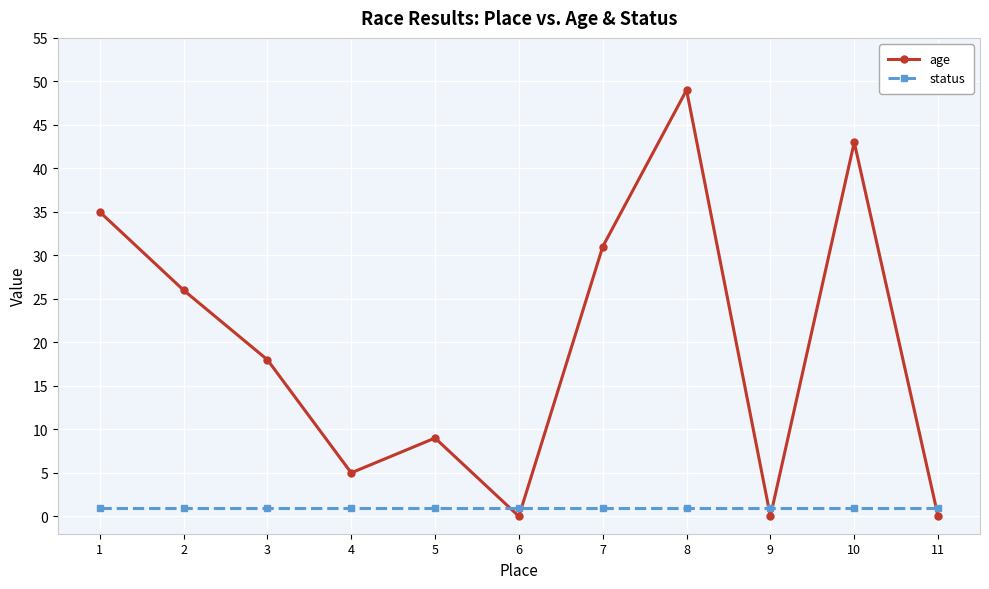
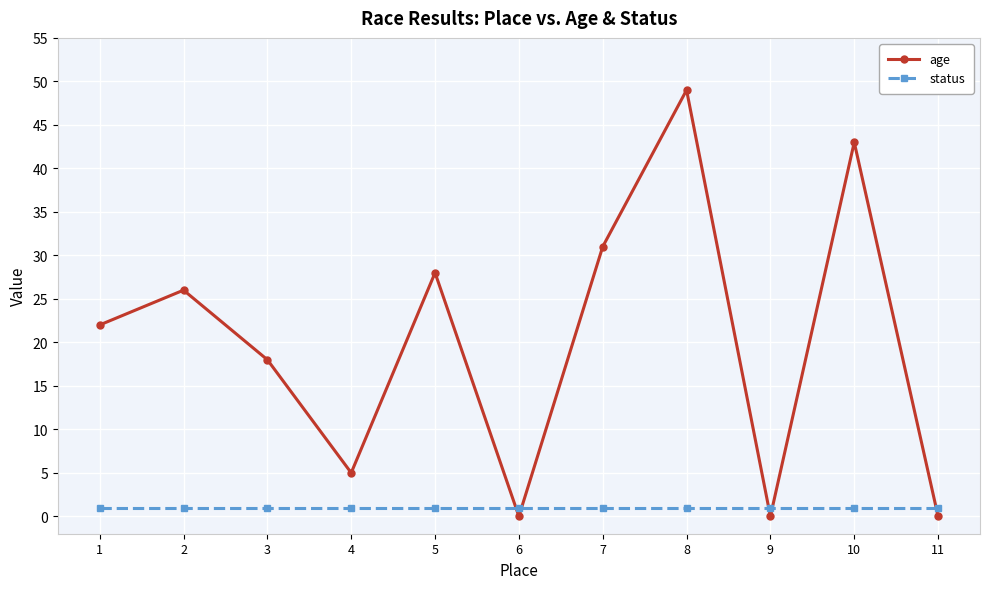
age, 1: 35 -> 22
age, 5: 9 -> 28
